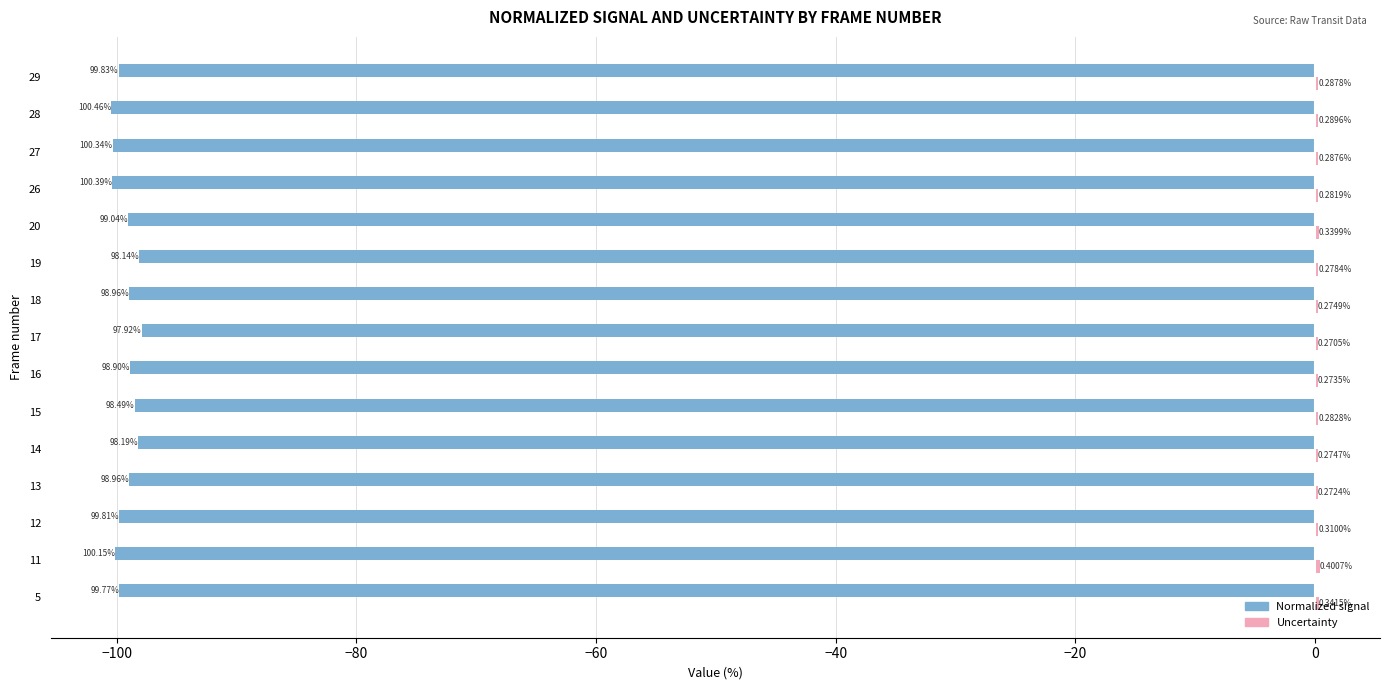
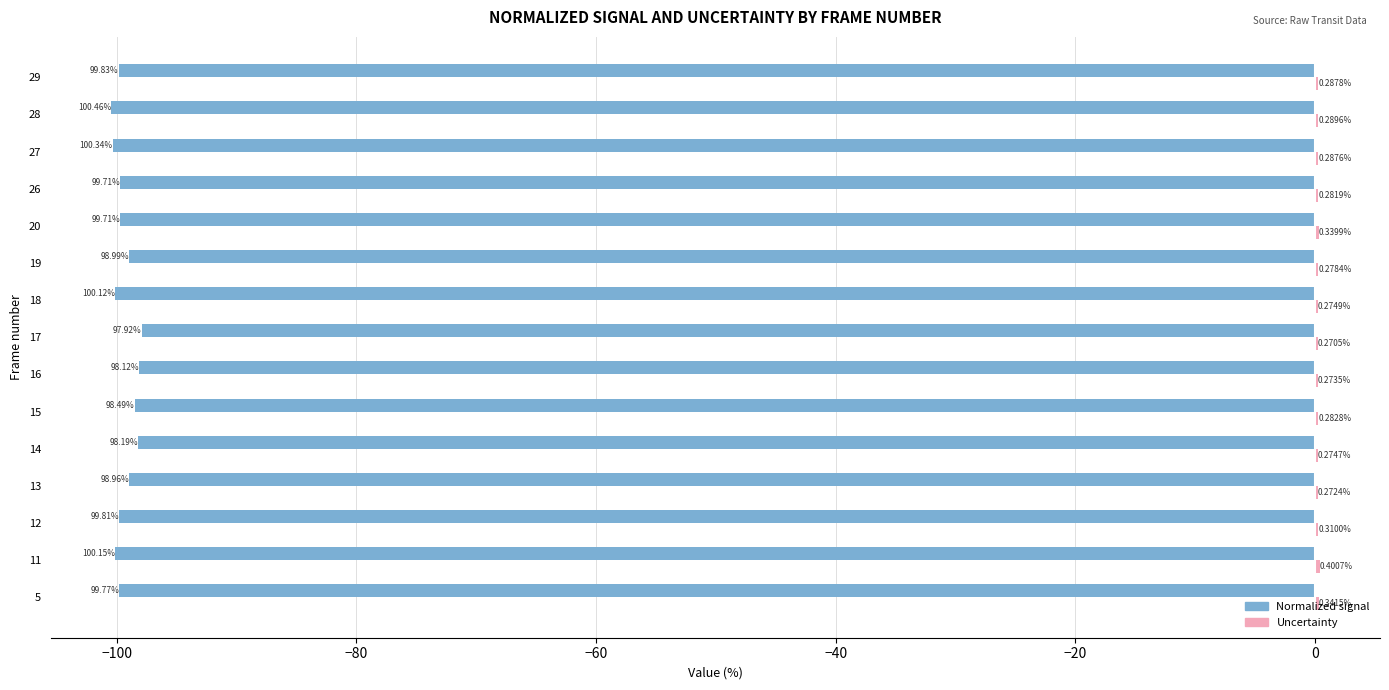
Normalized signal, 26: 100.39% -> 99.71%
Normalized signal, 20: 99.04% -> 99.71%
Normalized signal, 19: 98.14% -> 98.99%
Normalized signal, 18: 98.96% -> 100.12%
Normalized signal, 16: 98.90% -> 98.12%
